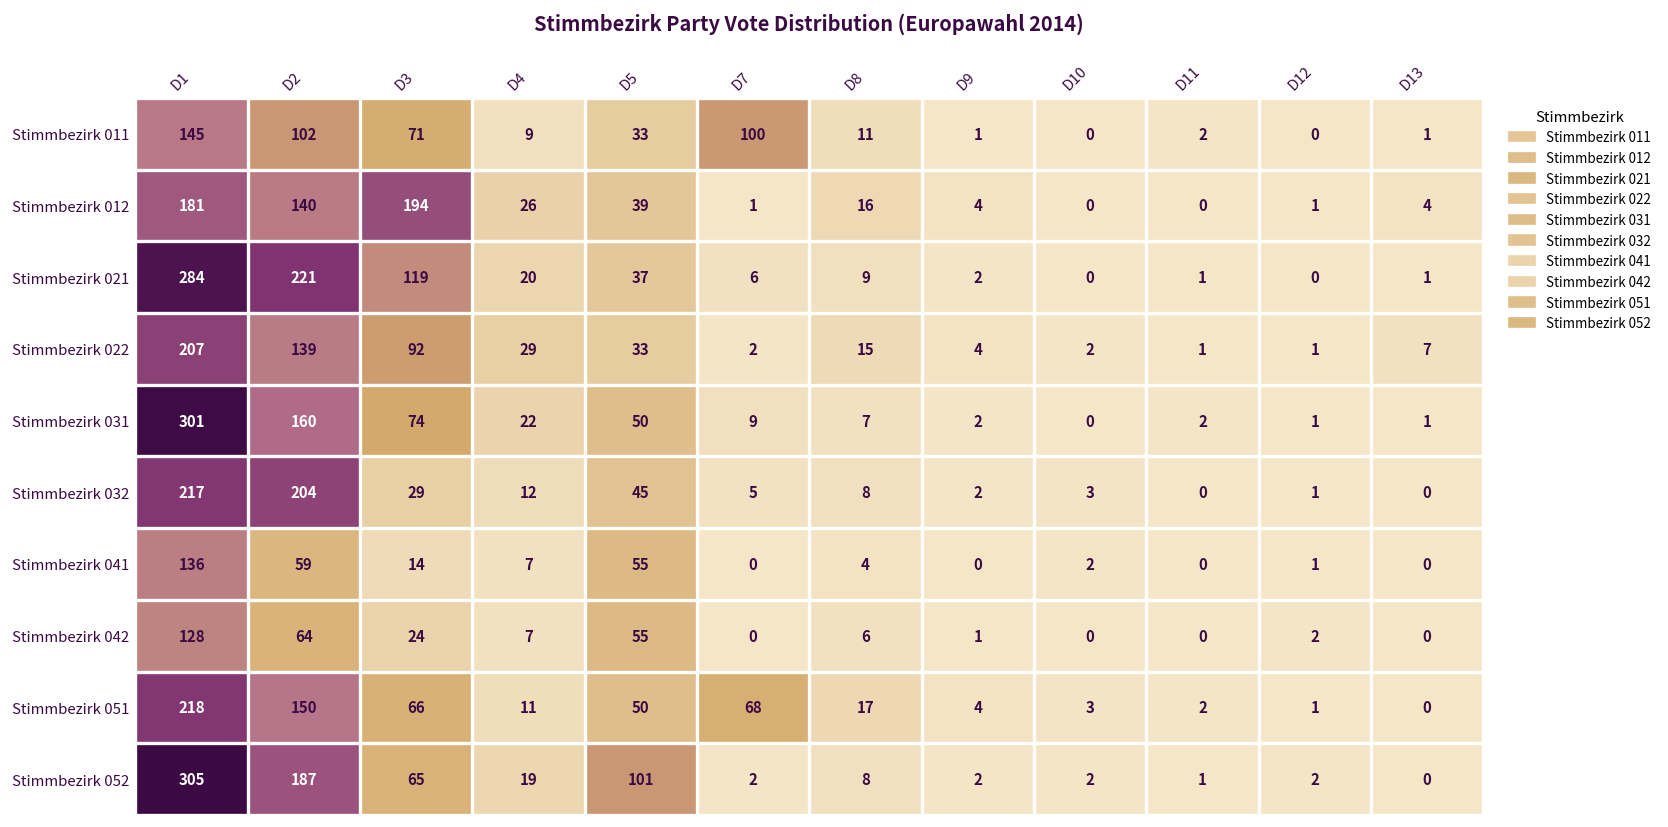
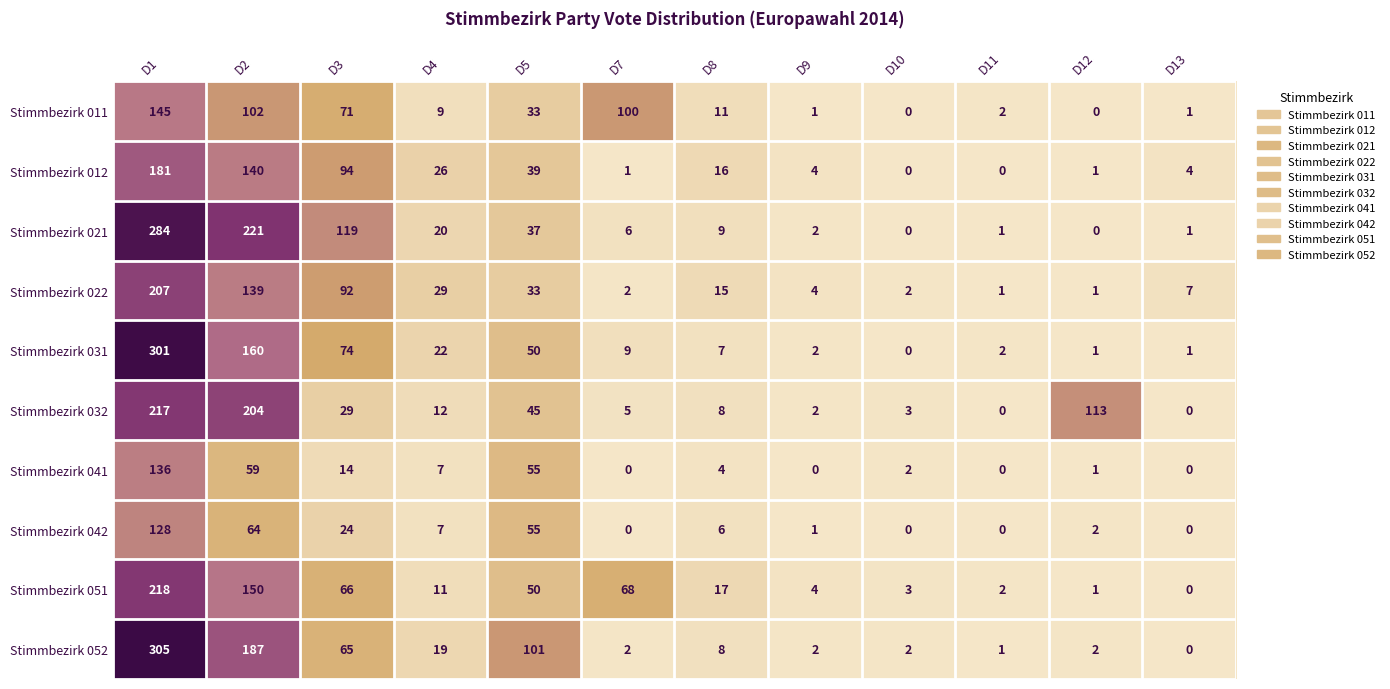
Stimmbezirk 012, D3: 194 -> 94
Stimmbezirk 032, D12: 1 -> 113
